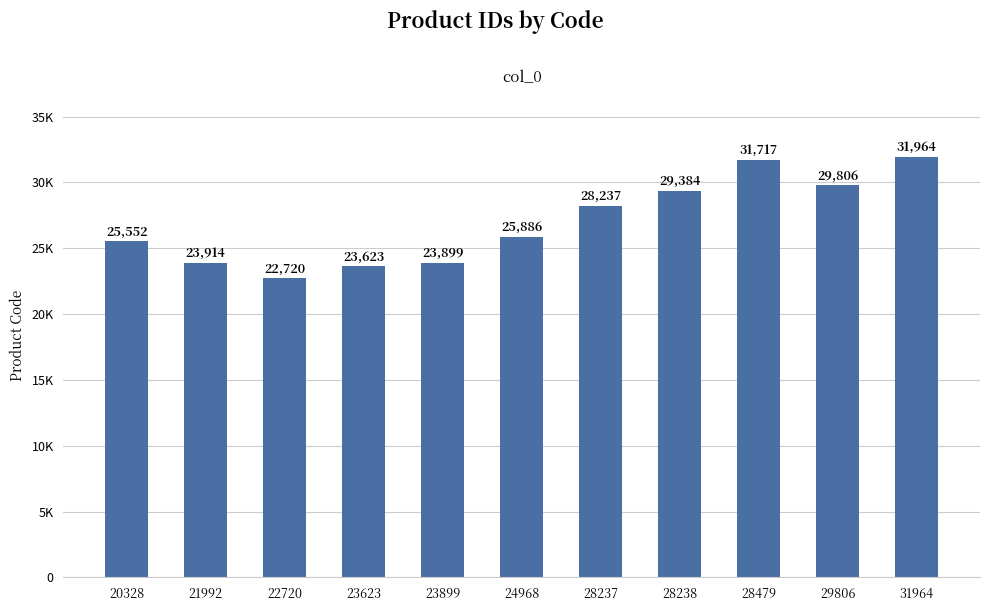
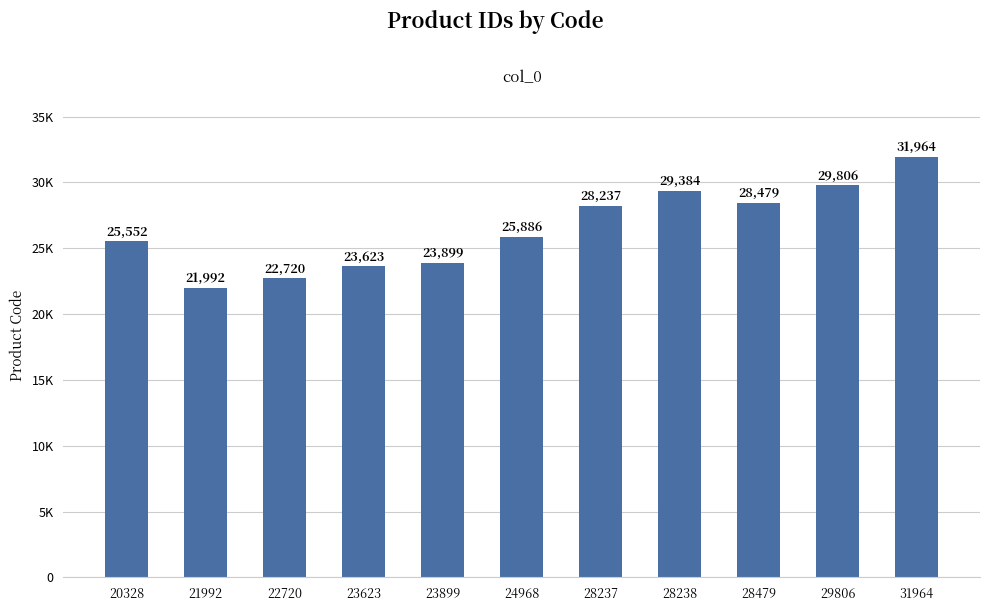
21992: 23,914 -> 21,992
28479: 31,717 -> 28,479
